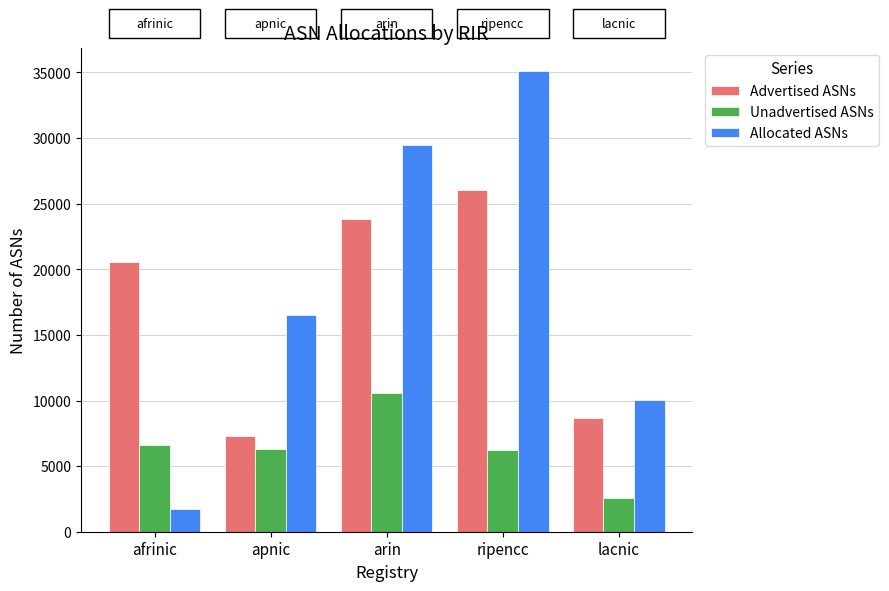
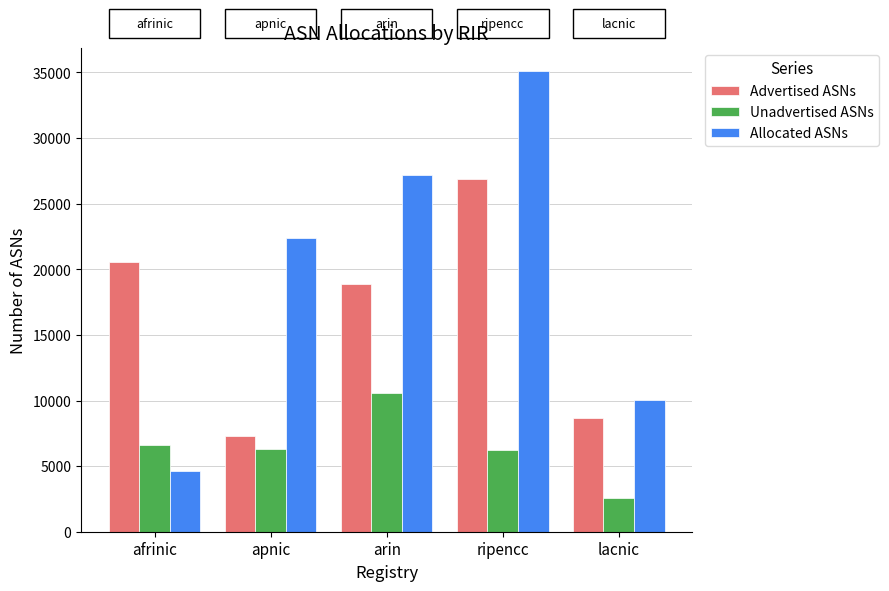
Allocated ASNs, afrinic: 1800 -> 4600
Allocated ASNs, apnic: 16500 -> 22400
Advertised ASNs, arin: 23800 -> 18900
Allocated ASNs, arin: 29500 -> 27200
Advertised ASNs, ripencc: 26100 -> 26900
